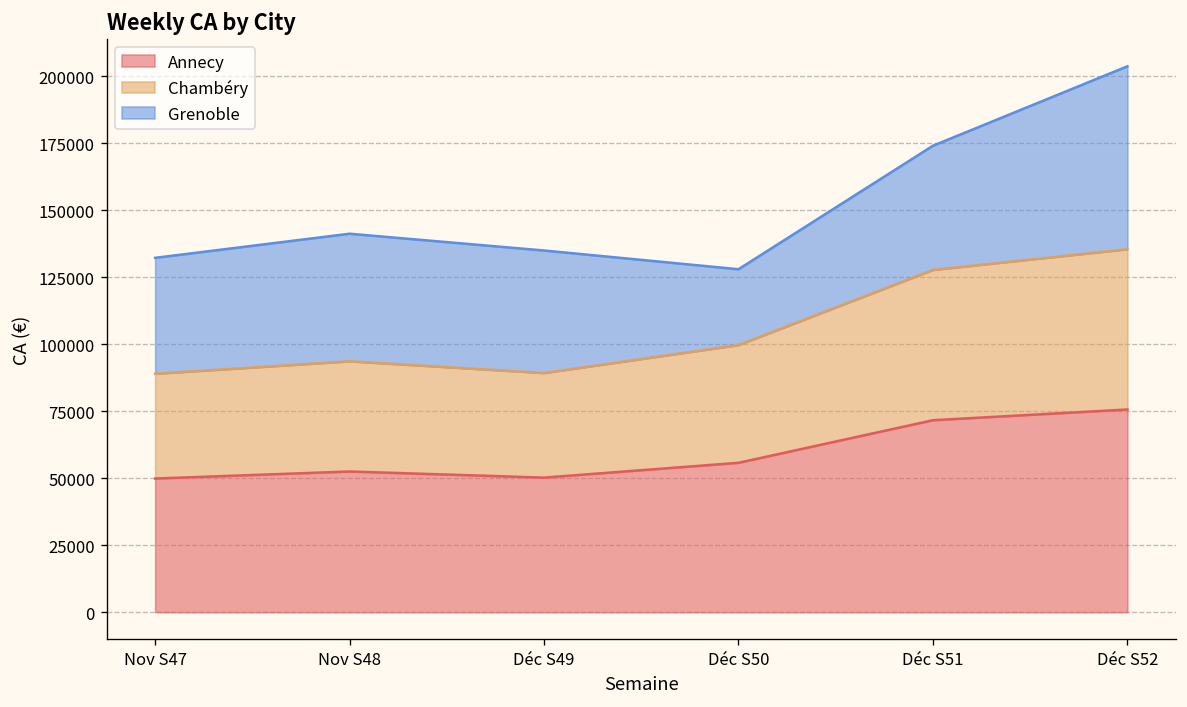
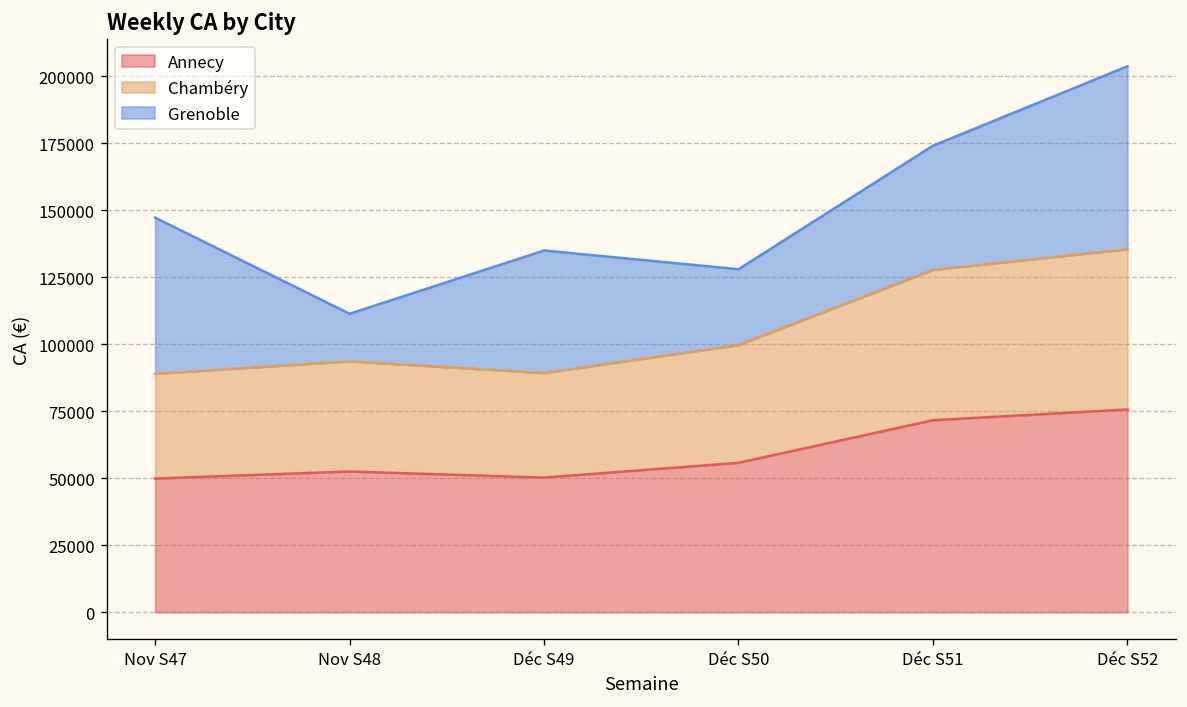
Grenoble, Nov S47: 43000 -> 58000
Grenoble, Nov S48: 48000 -> 18000
